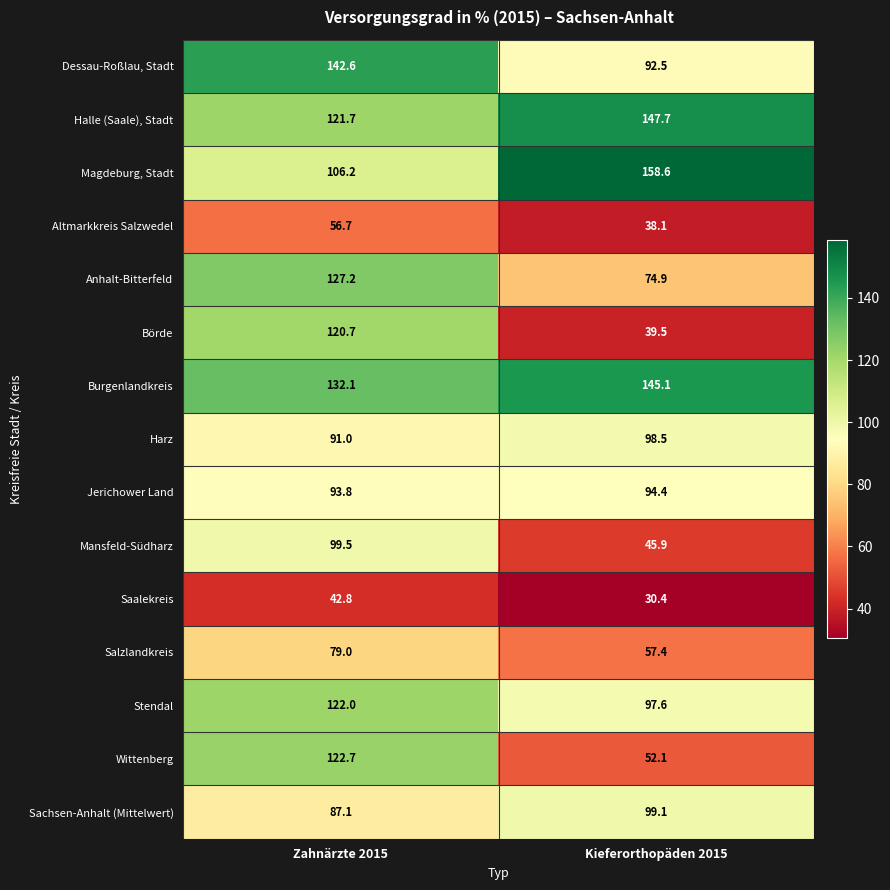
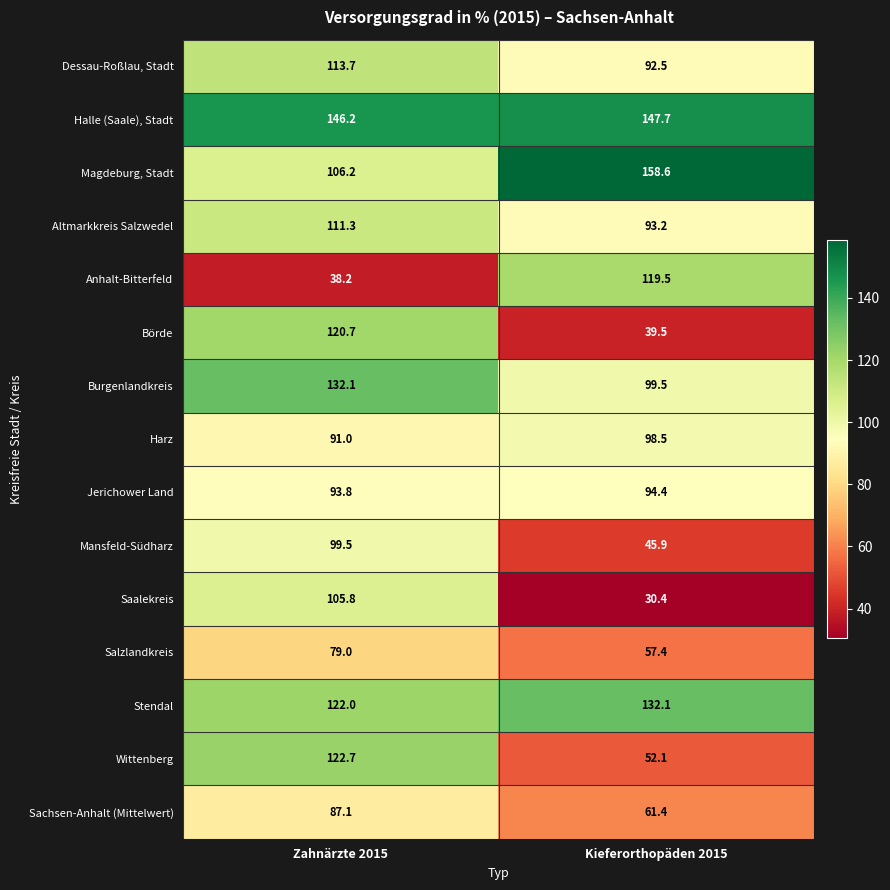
Dessau-Roßlau, Stadt, Zahnärzte 2015: 142.6 -> 113.7
Halle (Saale), Stadt, Zahnärzte 2015: 121.7 -> 146.2
Altmarkkreis Salzwedel, Zahnärzte 2015: 56.7 -> 111.3
Altmarkkreis Salzwedel, Kieferorthopäden 2015: 38.1 -> 93.2
Anhalt-Bitterfeld, Zahnärzte 2015: 127.2 -> 38.2
Anhalt-Bitterfeld, Kieferorthopäden 2015: 74.9 -> 119.5
Burgenlandkreis, Kieferorthopäden 2015: 145.1 -> 99.5
Saalekreis, Zahnärzte 2015: 42.8 -> 105.8
Stendal, Kieferorthopäden 2015: 97.6 -> 132.1
Sachsen-Anhalt (Mittelwert), Kieferorthopäden 2015: 99.1 -> 61.4
